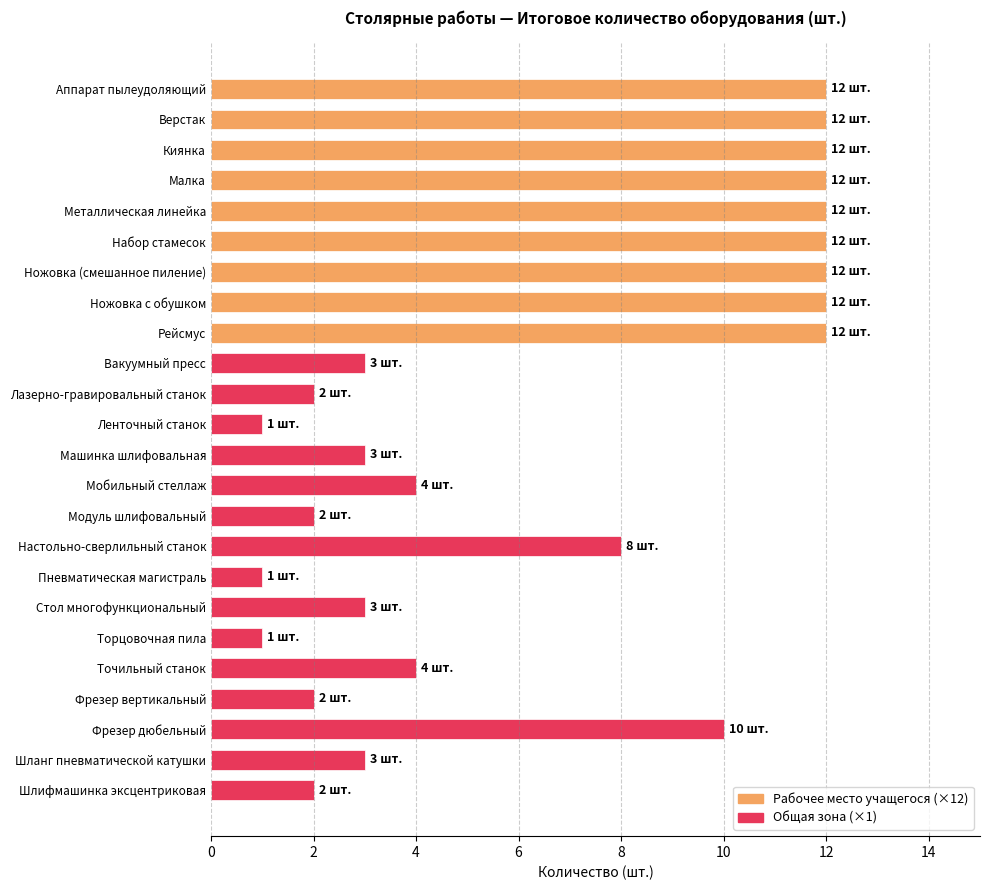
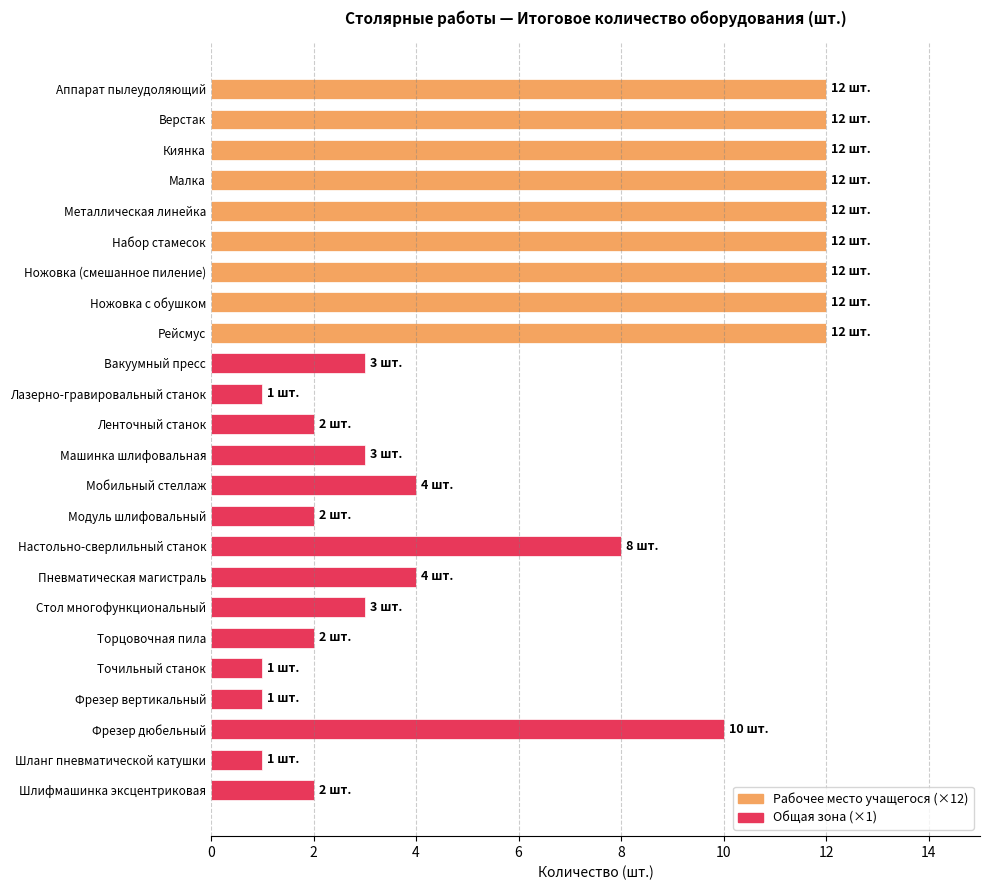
Лазерно-гравировальный станок: 2 -> 1
Ленточный станок: 1 -> 2
Пневматическая магистраль: 1 -> 4
Торцовочная пила: 1 -> 2
Точильный станок: 4 -> 1
Фрезер вертикальный: 2 -> 1
Шланг пневматической катушки: 3 -> 1
